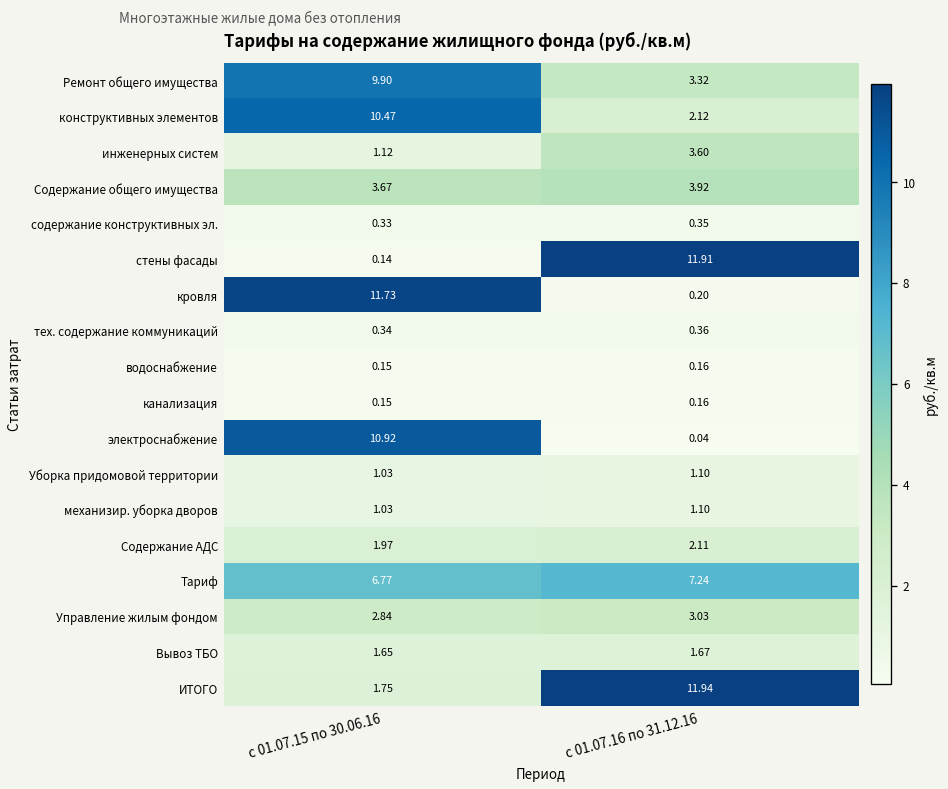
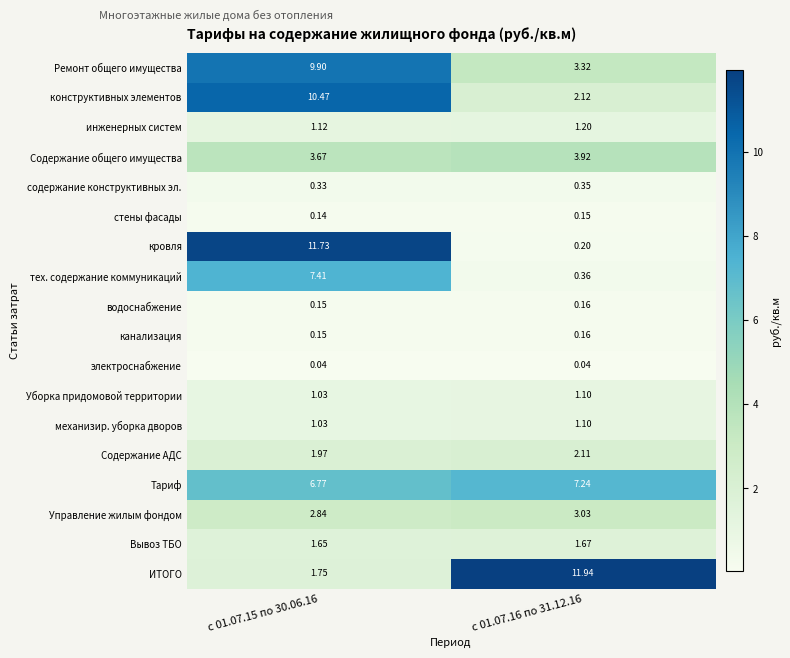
инженерных систем, с 01.07.16 по 31.12.16: 3.60 -> 1.20
стены фасады, с 01.07.16 по 31.12.16: 11.91 -> 0.15
тех. содержание коммуникаций, с 01.07.15 по 30.06.16: 0.34 -> 7.41
электроснабжение, с 01.07.15 по 30.06.16: 10.92 -> 0.04
